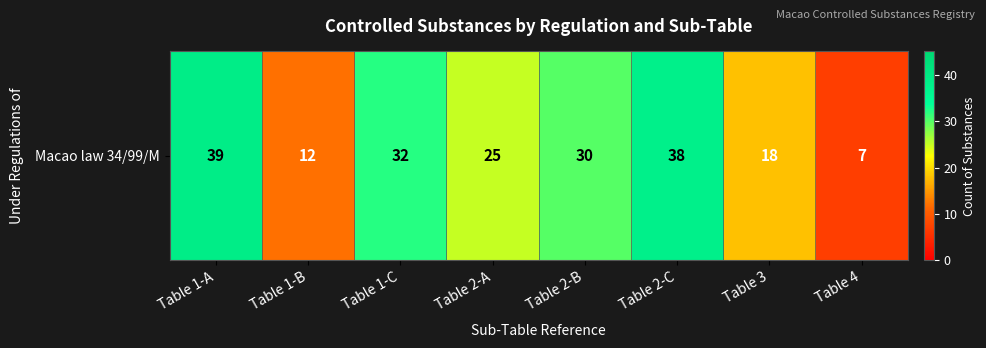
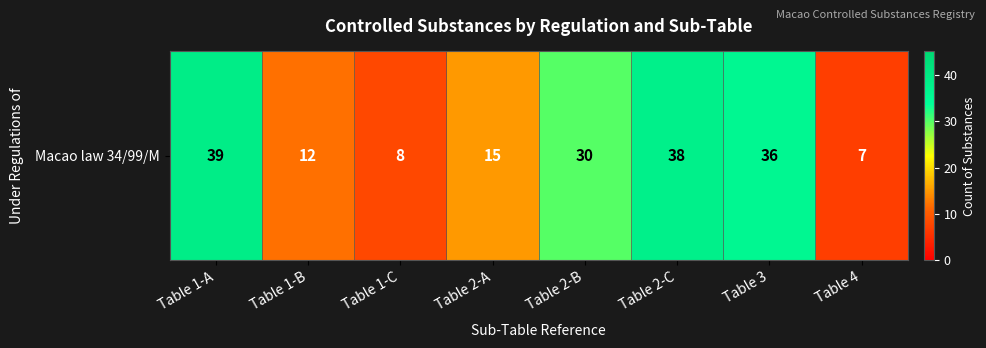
Macao law 34/99/M, Table 1-C: 32 -> 8
Macao law 34/99/M, Table 2-A: 25 -> 15
Macao law 34/99/M, Table 3: 18 -> 36
